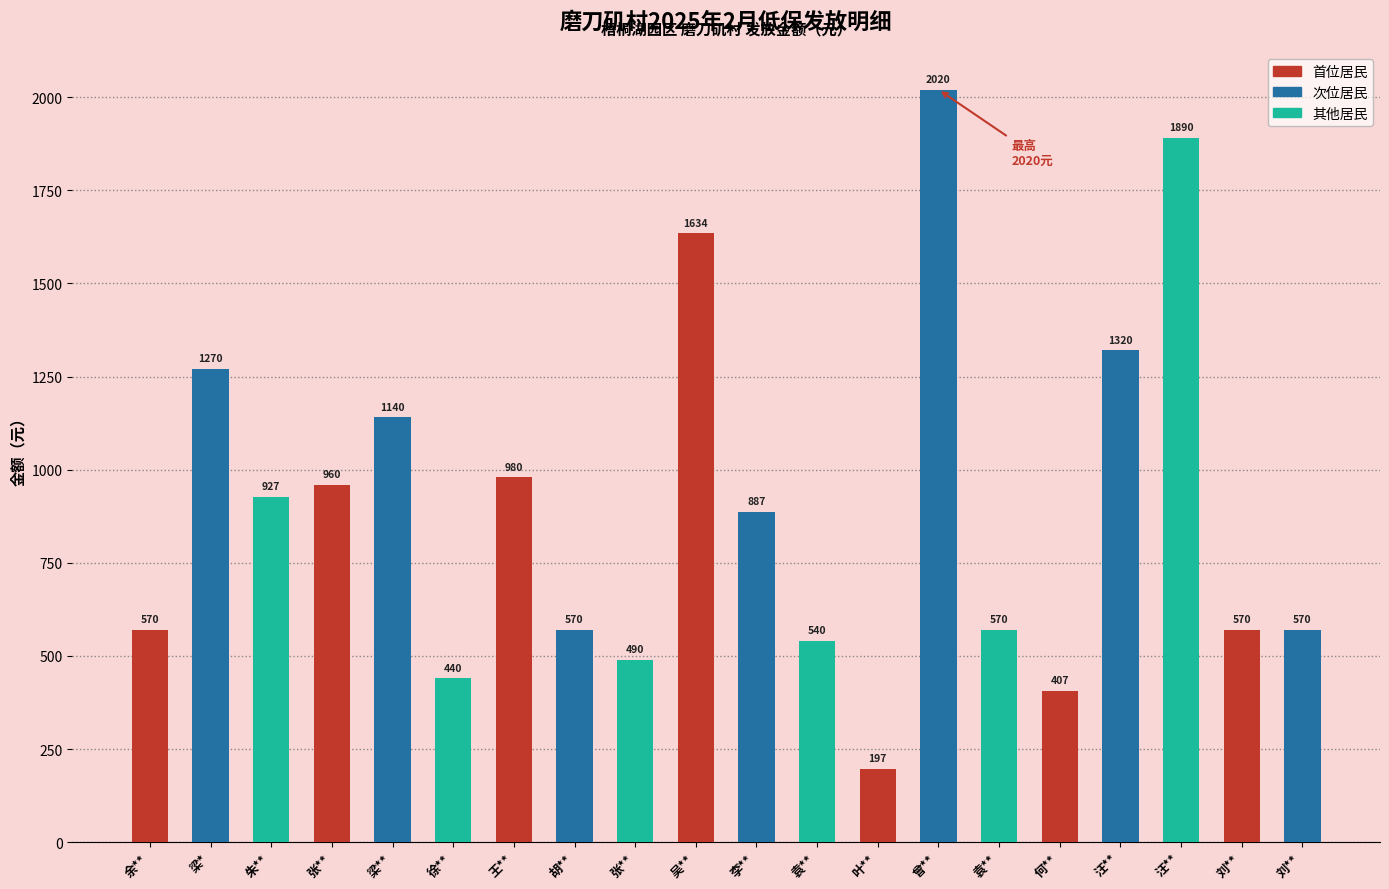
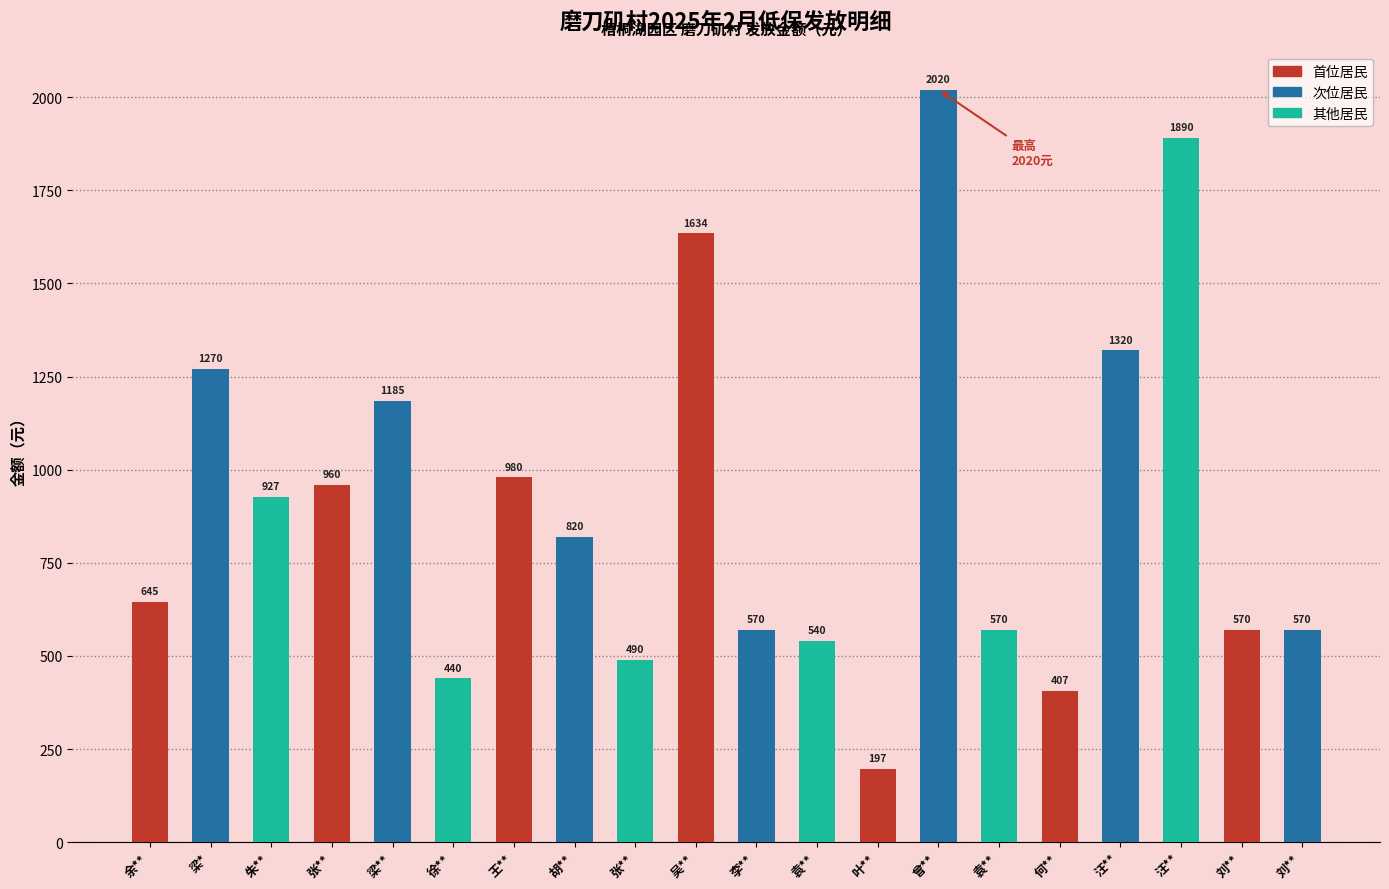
余**: 570 -> 645
梁**: 1140 -> 1185
胡**: 570 -> 820
李**: 887 -> 570
